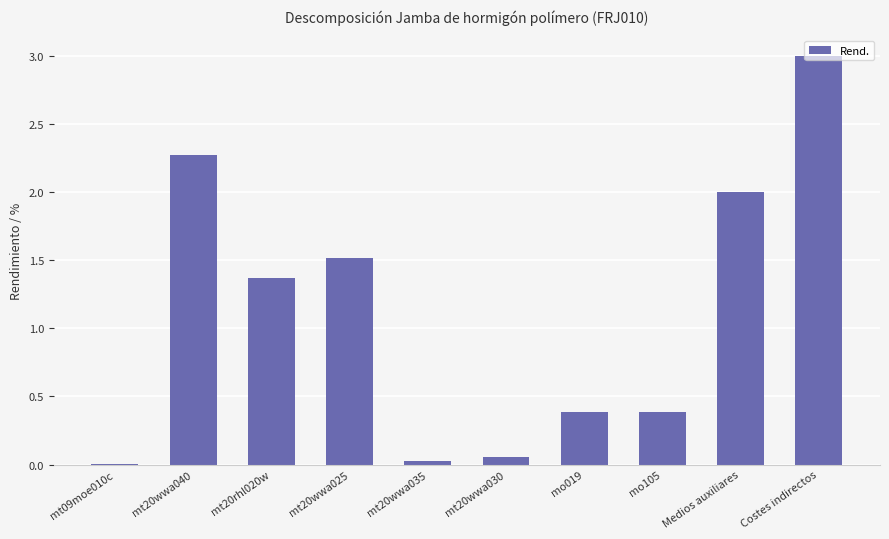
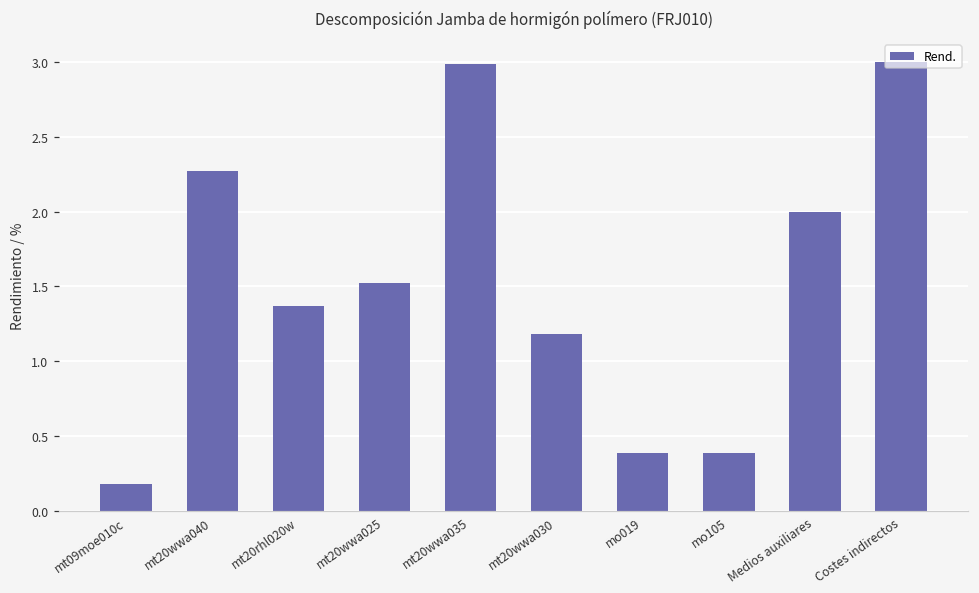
mt09moe010c: 0.00 -> 0.18
mt20wwa035: 0.03 -> 2.99
mt20wwa030: 0.06 -> 1.18
